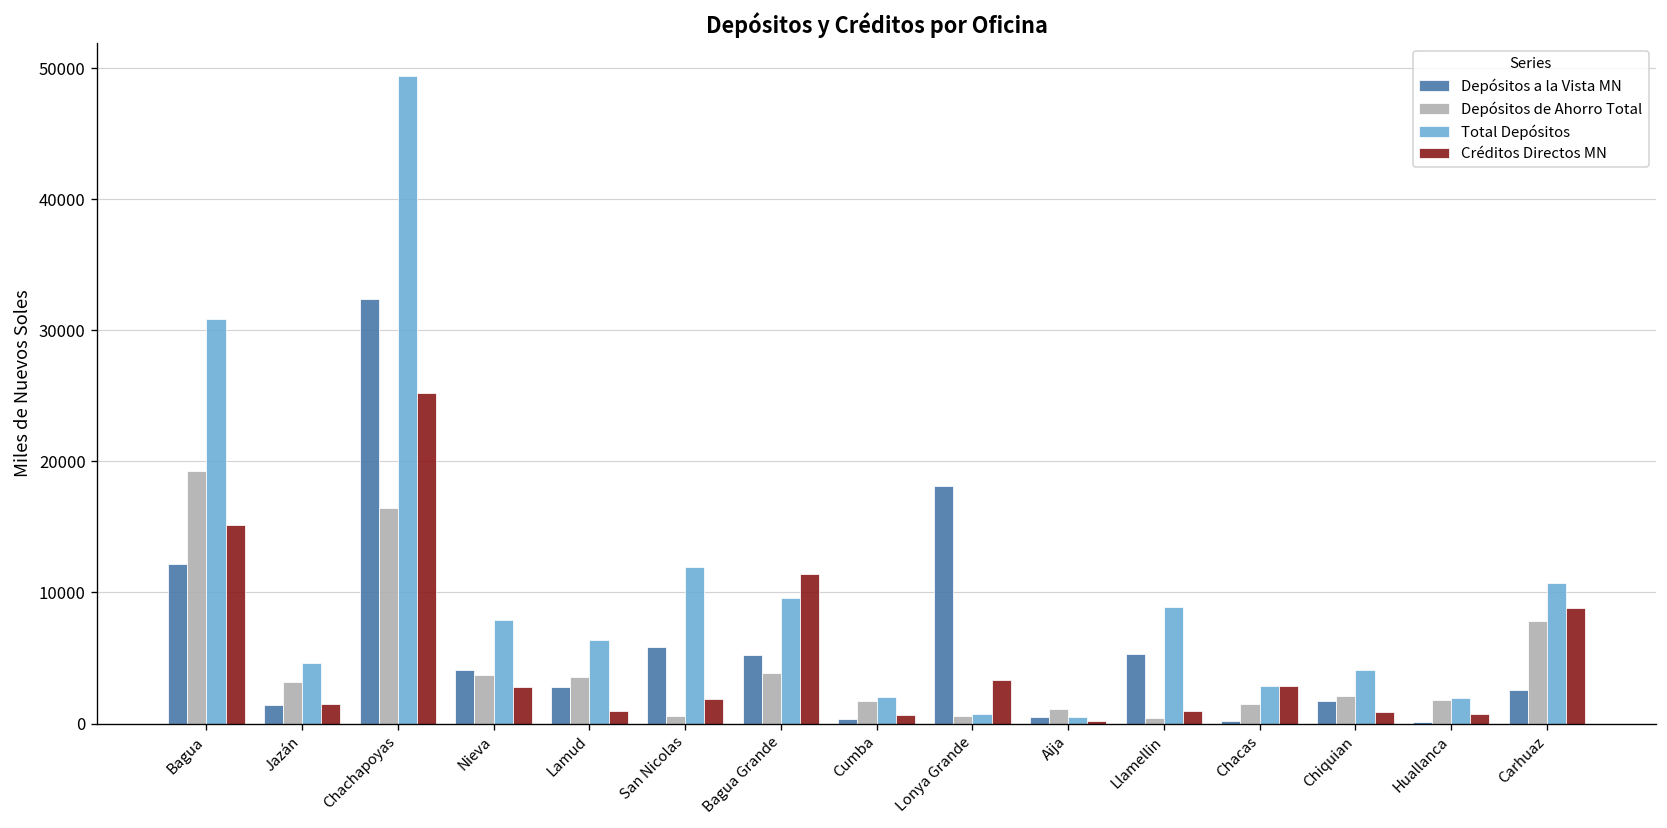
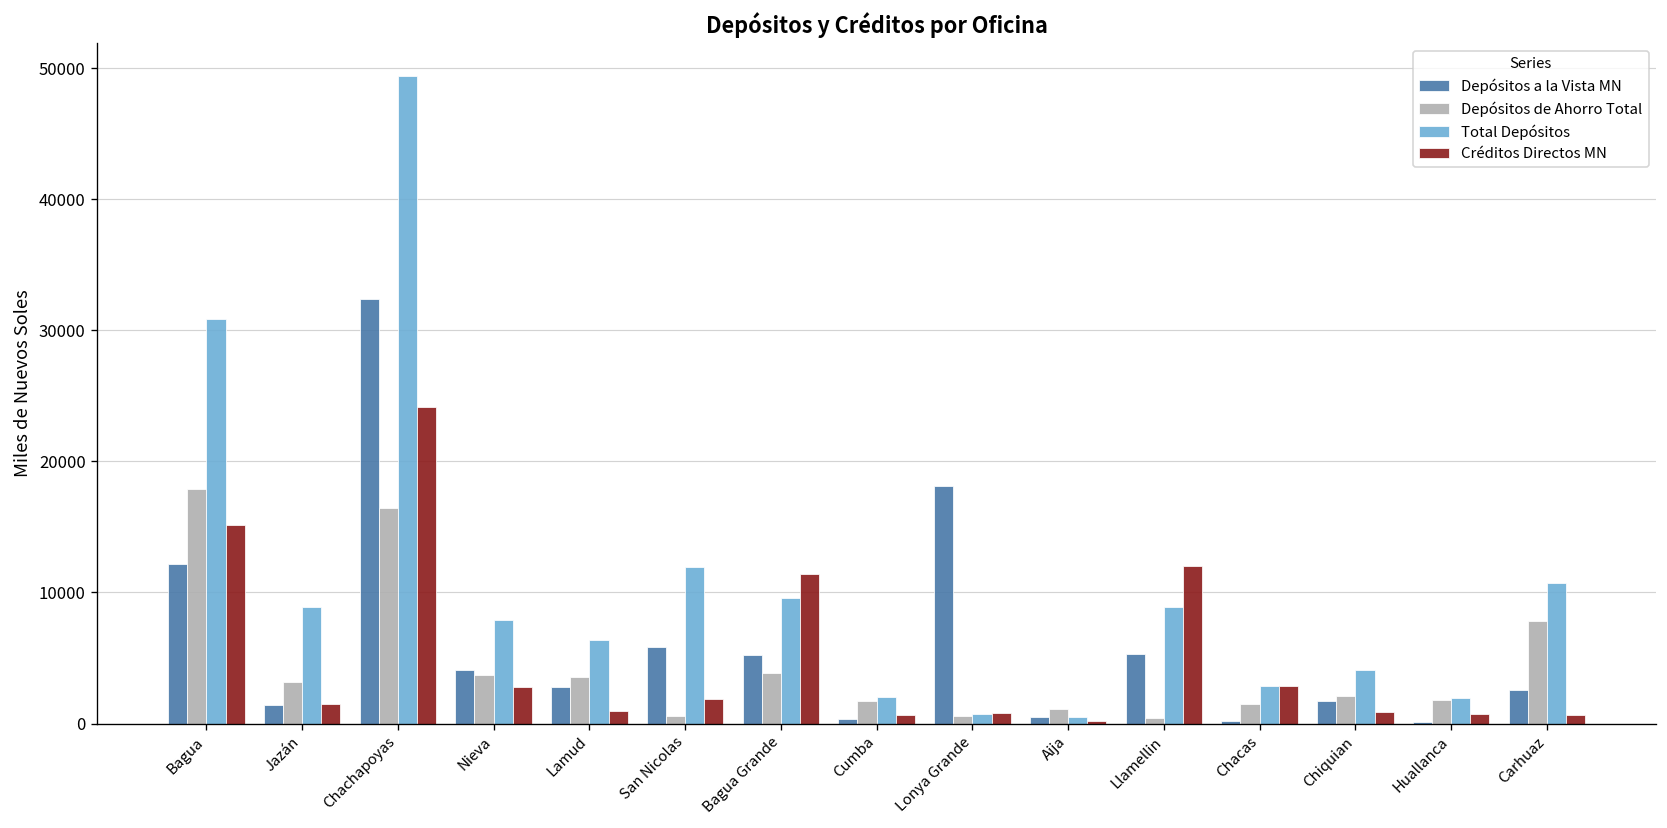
Depósitos de Ahorro Total, Bagua: 19200 -> 17900
Total Depósitos, Jazán: 4600 -> 8900
Créditos Directos MN, Chachapoyas: 25200 -> 24200
Créditos Directos MN, Lonya Grande: 3300 -> 800
Créditos Directos MN, Llamellin: 900 -> 12100
Créditos Directos MN, Carhuaz: 8800 -> 600
